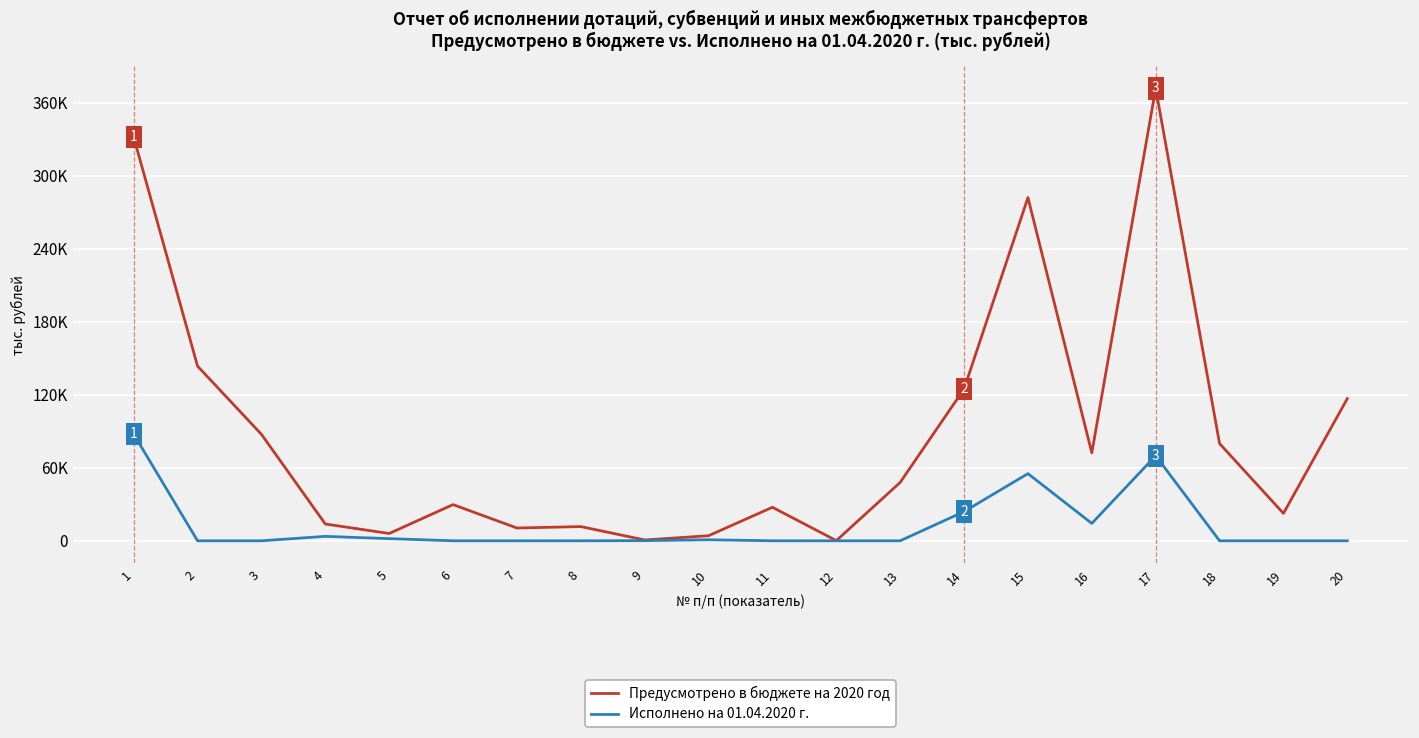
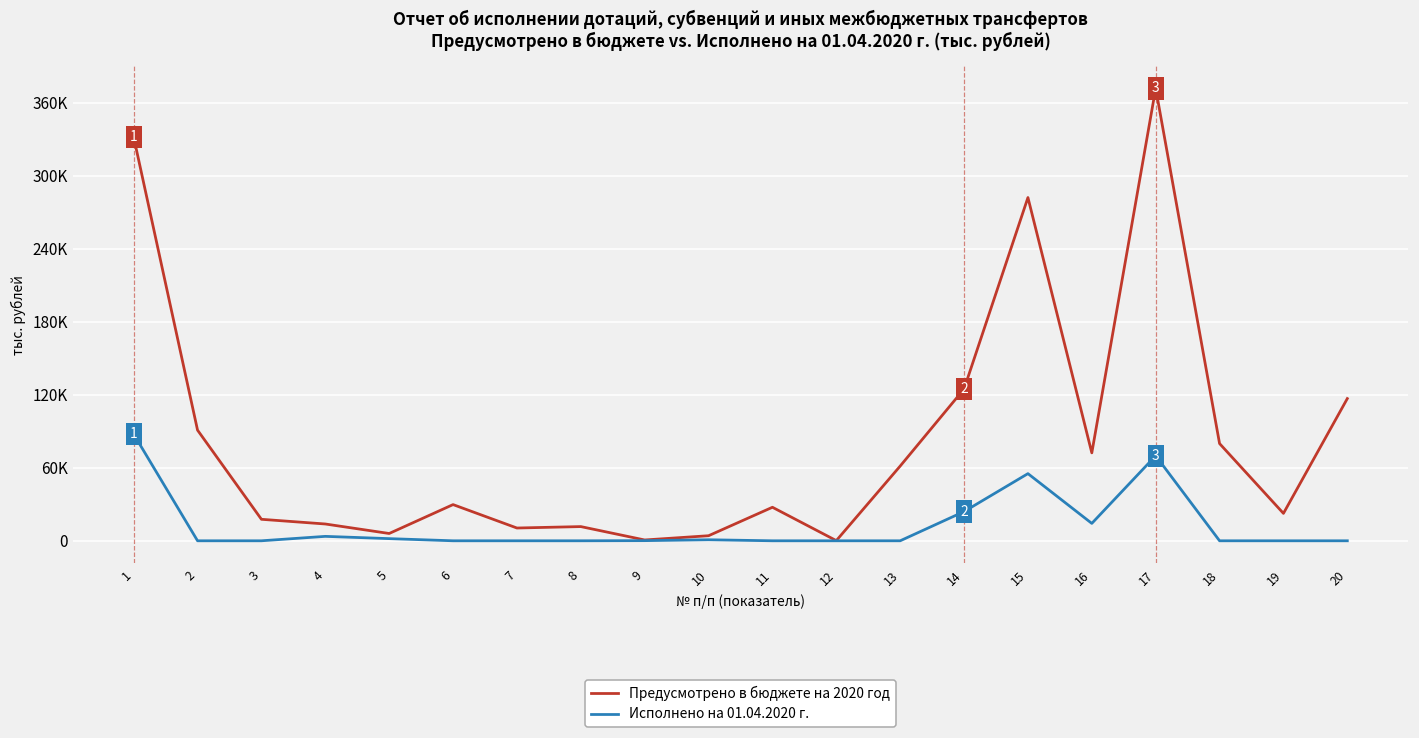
Предусмотрено в бюджете на 2020 год, 2: 143000 -> 91000
Предусмотрено в бюджете на 2020 год, 3: 87000 -> 18000
Предусмотрено в бюджете на 2020 год, 13: 48000 -> 61000
